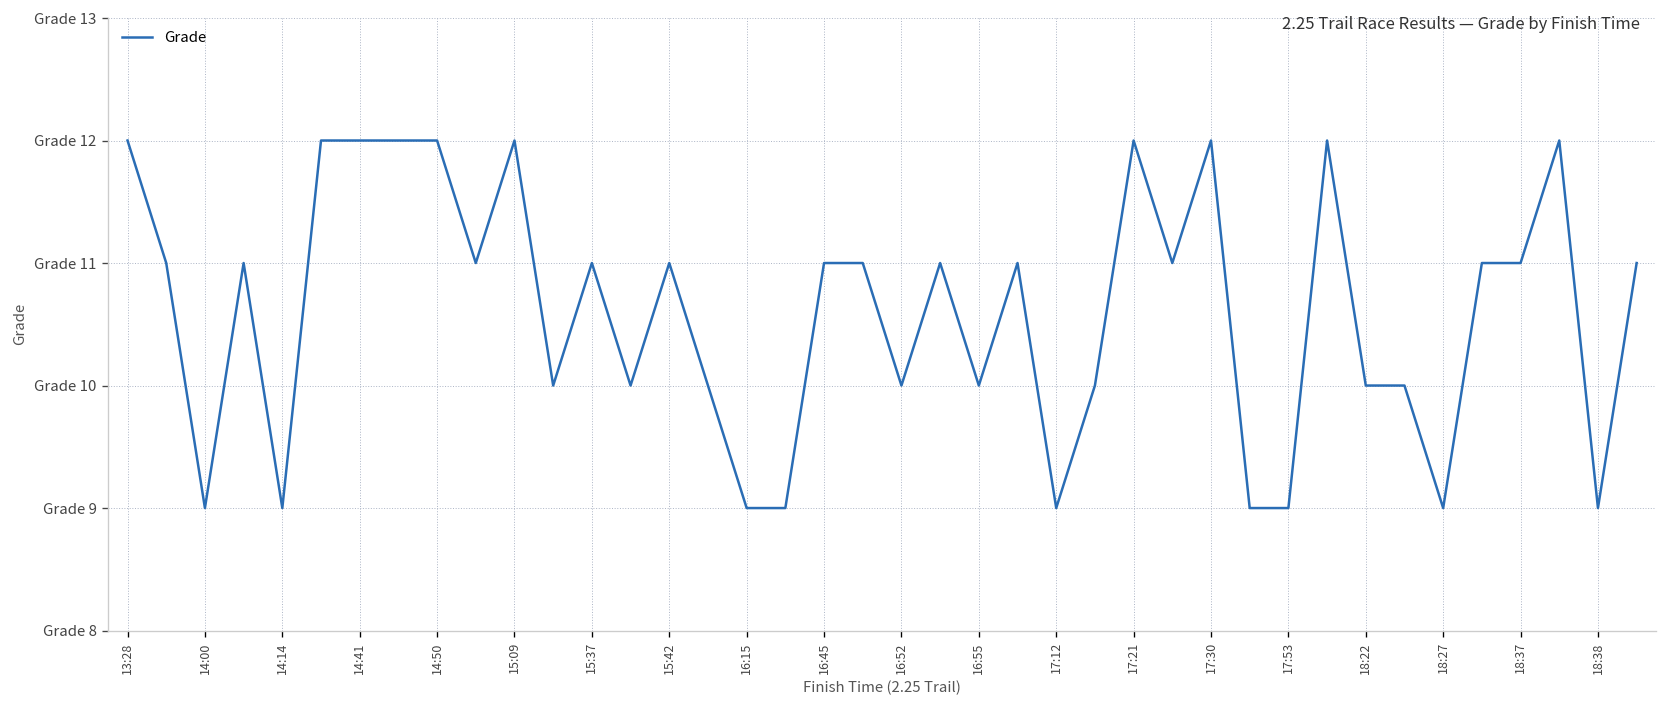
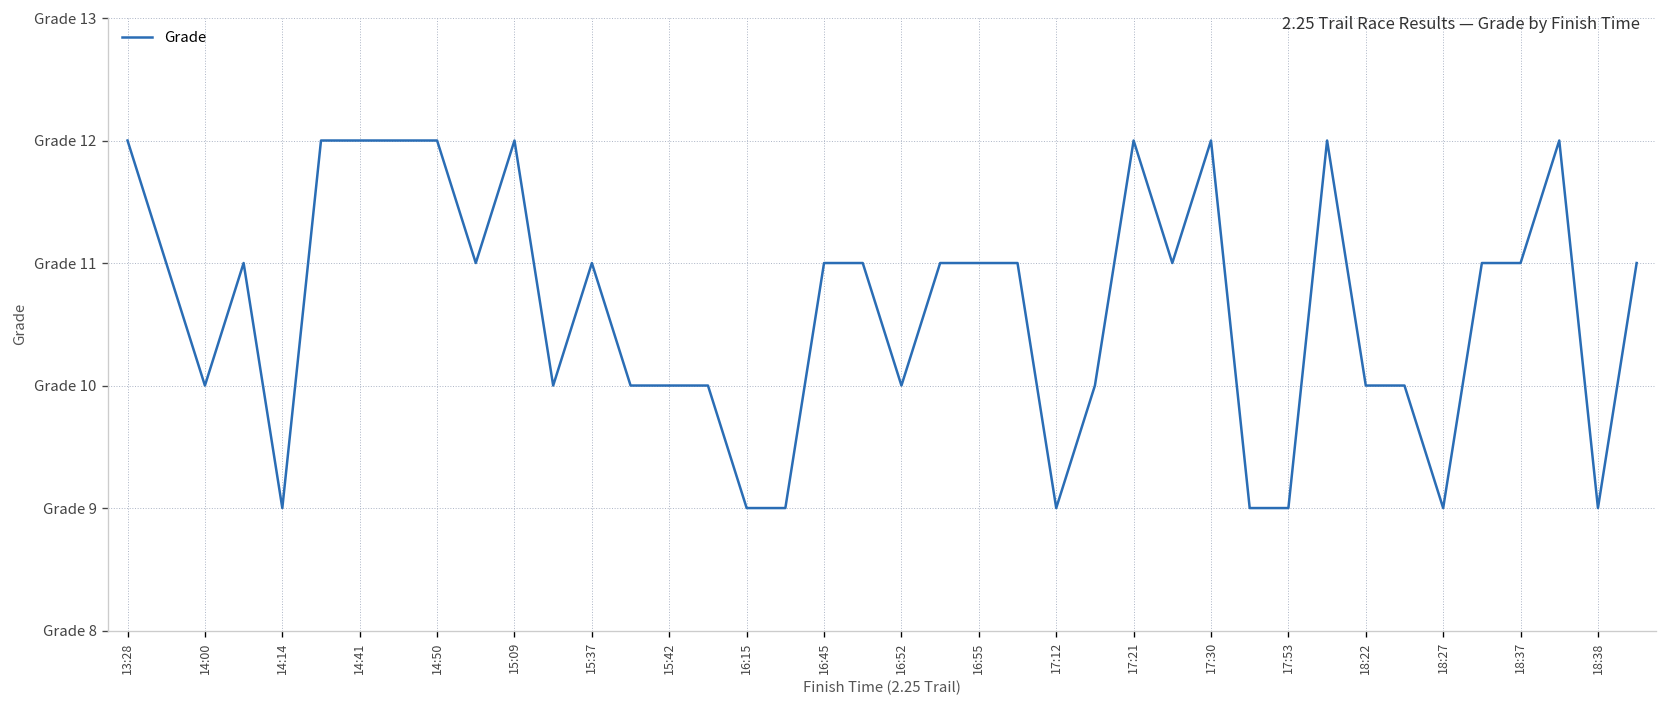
14:00: Grade 9 -> Grade 10
15:42: Grade 11 -> Grade 10
16:55: Grade 10 -> Grade 11
